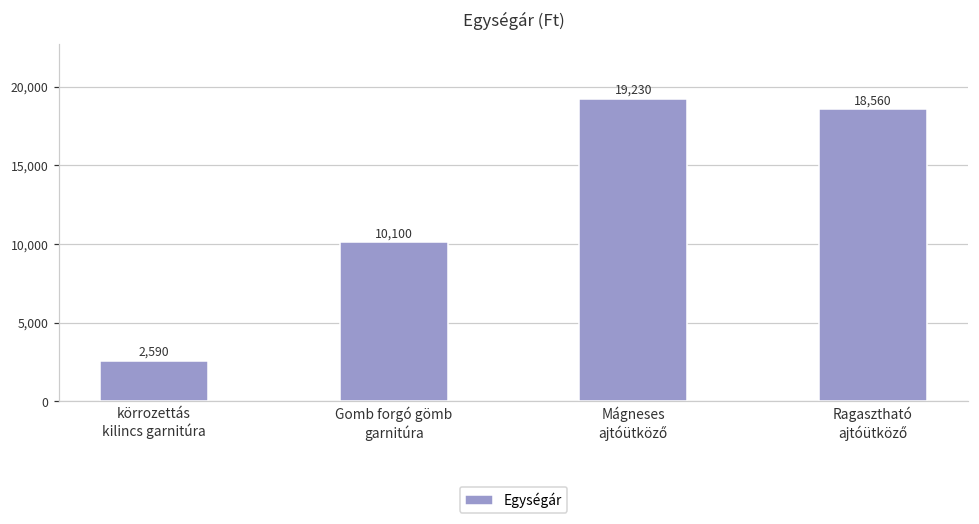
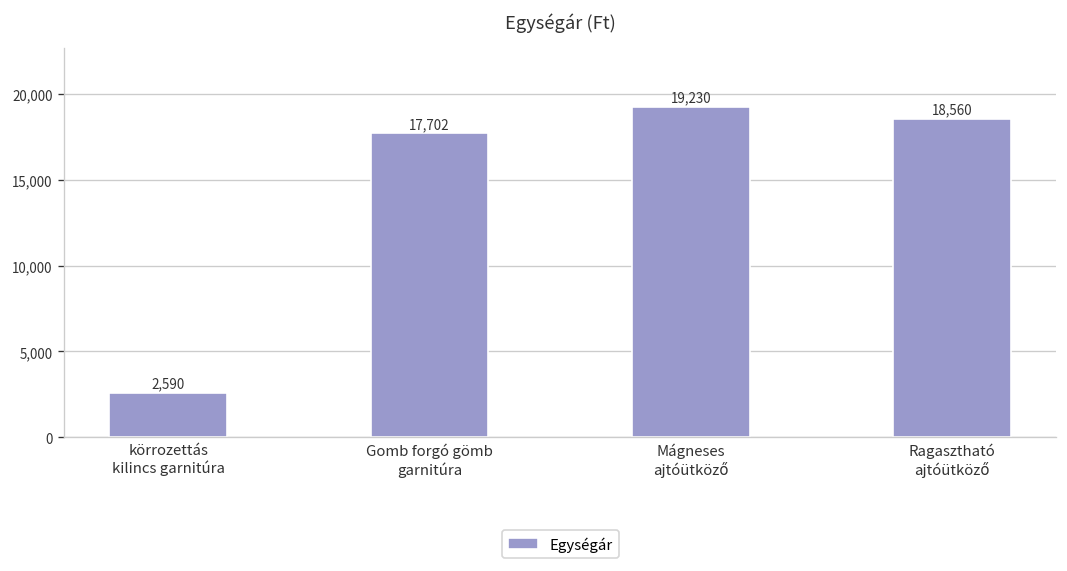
Gomb forgó gömb garnitúra: 10,100 -> 17,702
